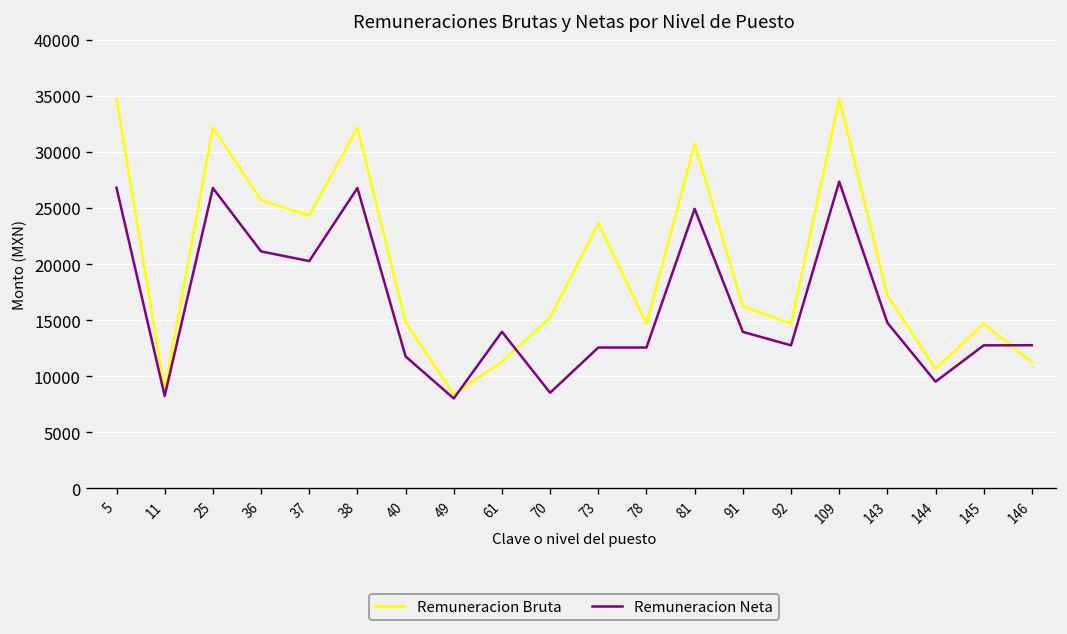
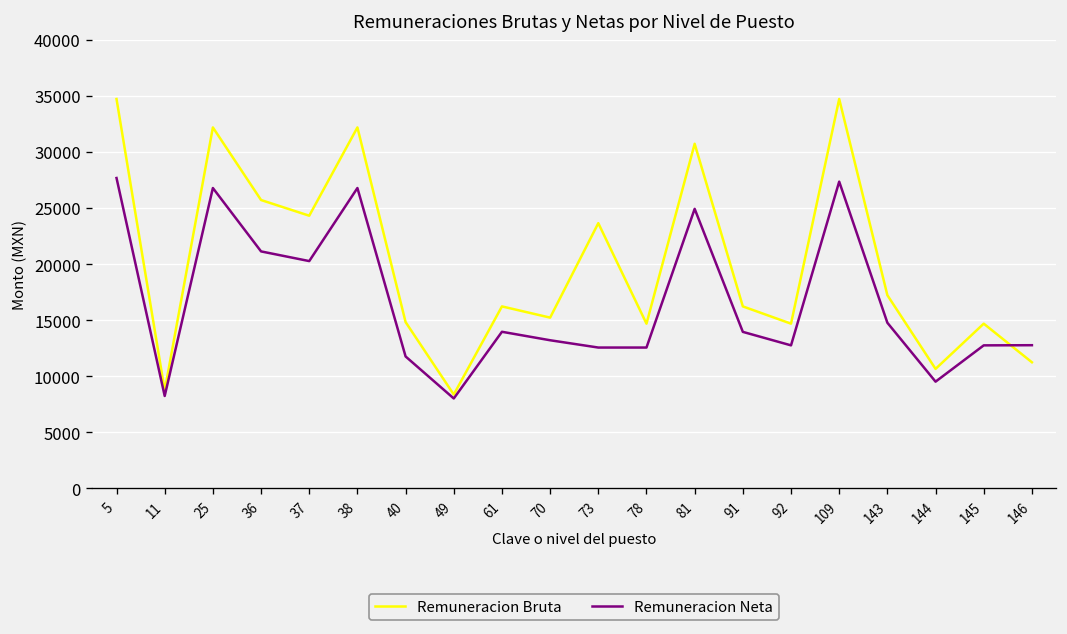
Remuneracion Neta, 5: 27000 -> 28000
Remuneracion Bruta, 61: 11000 -> 16000
Remuneracion Neta, 70: 9000 -> 13000
